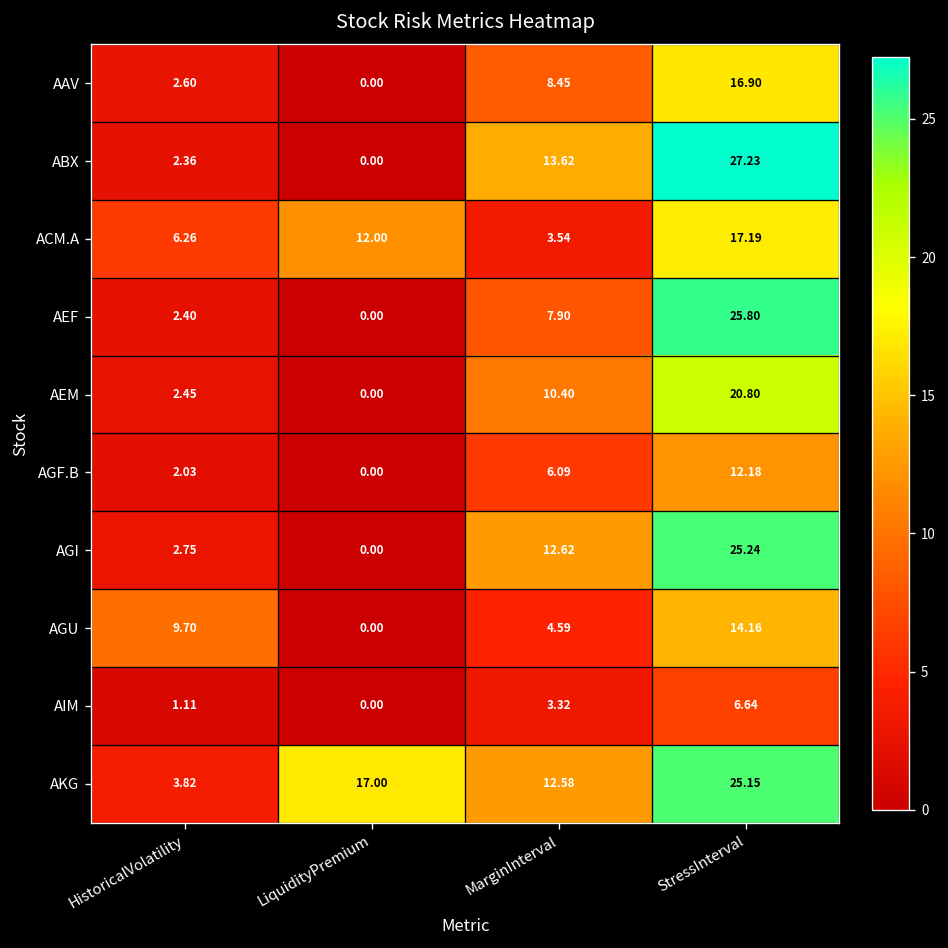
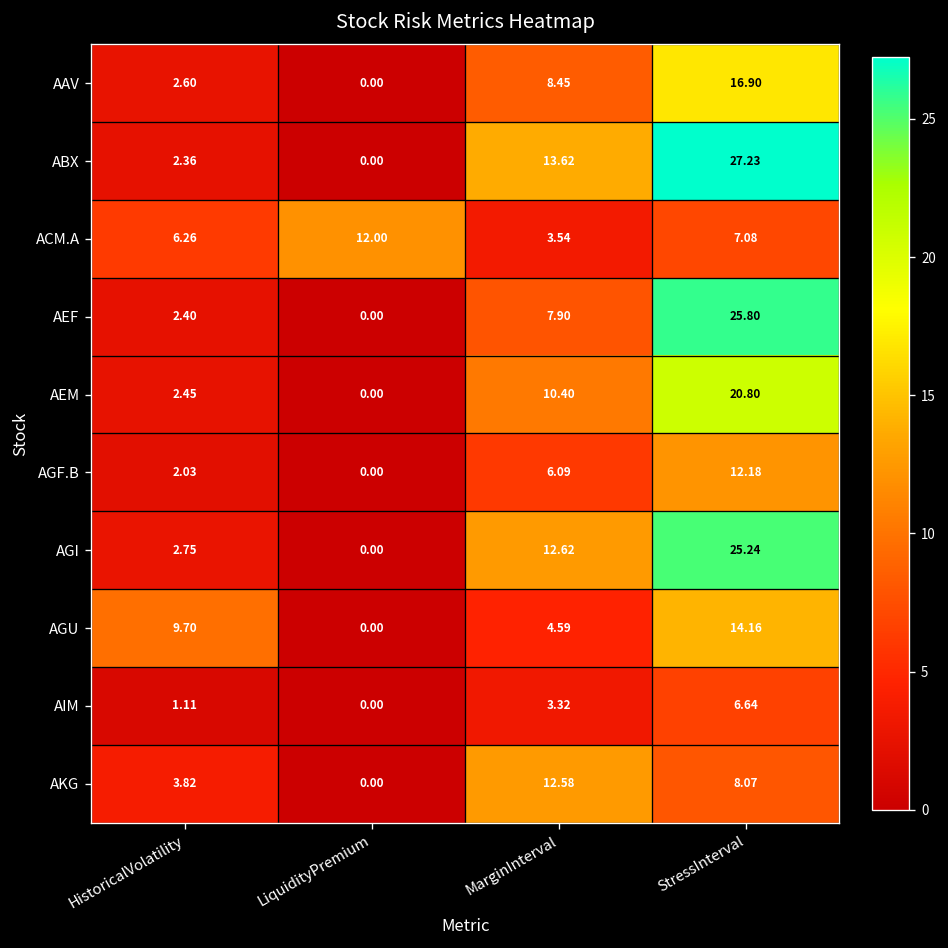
ACM.A, StressInterval: 17.19 -> 7.08
AKG, LiquidityPremium: 17.00 -> 0.00
AKG, StressInterval: 25.15 -> 8.07
